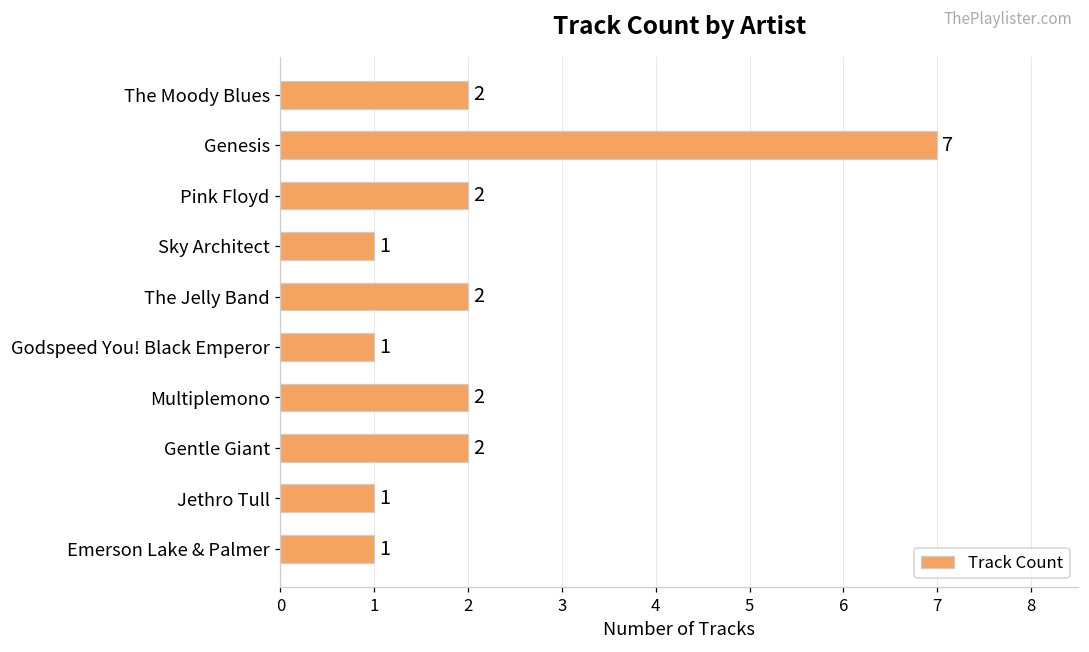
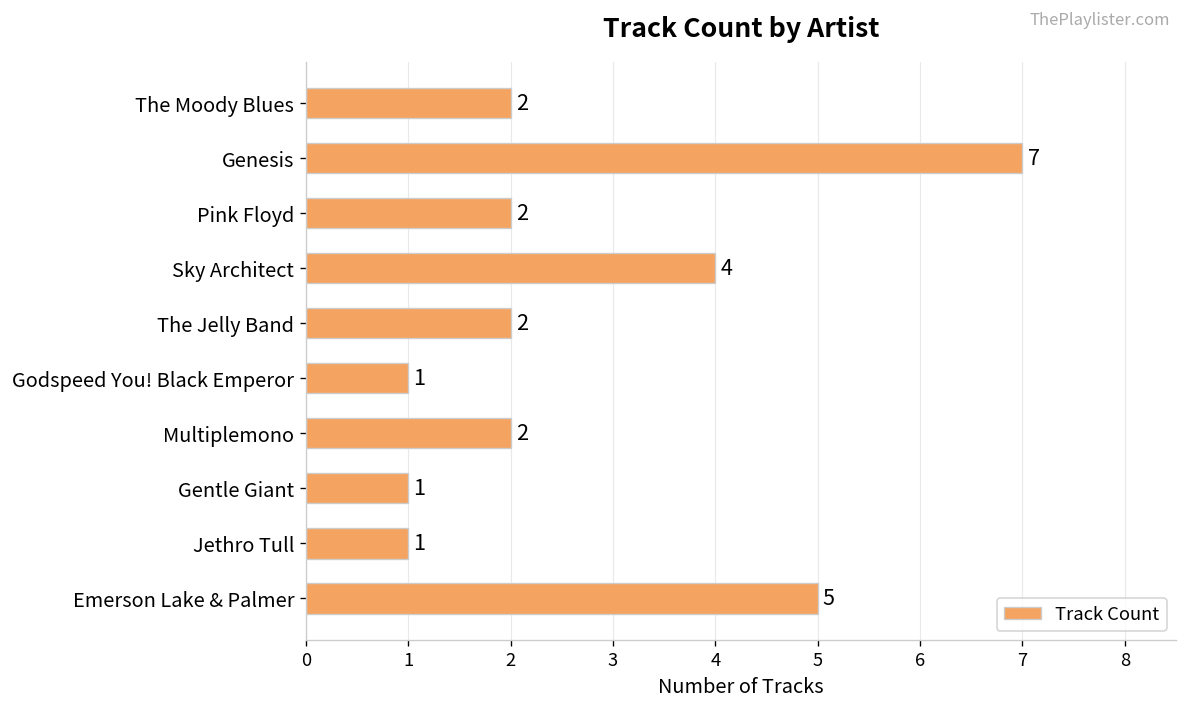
Sky Architect: 1 -> 4
Gentle Giant: 2 -> 1
Emerson Lake & Palmer: 1 -> 5
